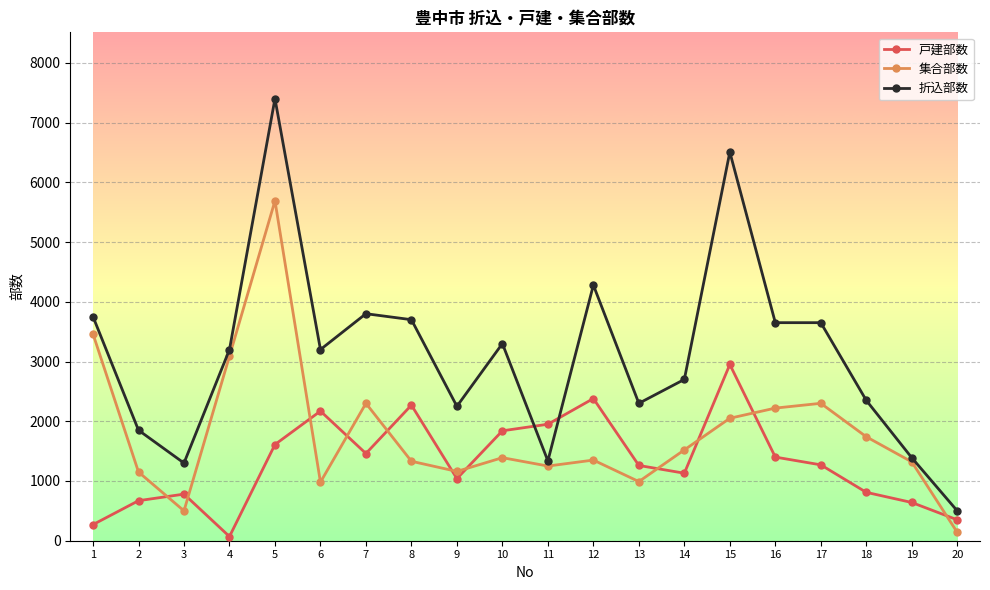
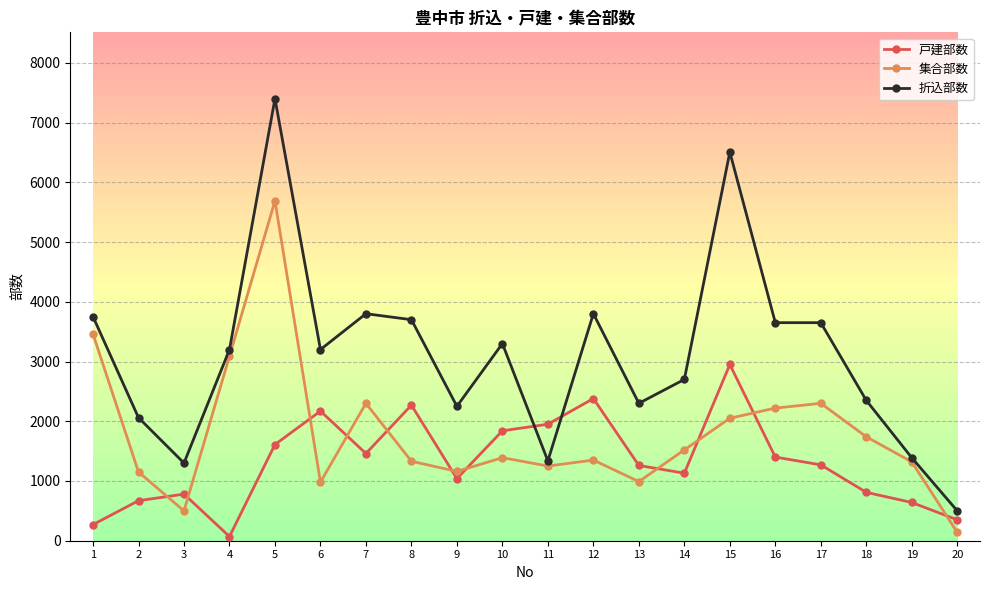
折込部数, 2: 1900 -> 2100
折込部数, 12: 4300 -> 3800
